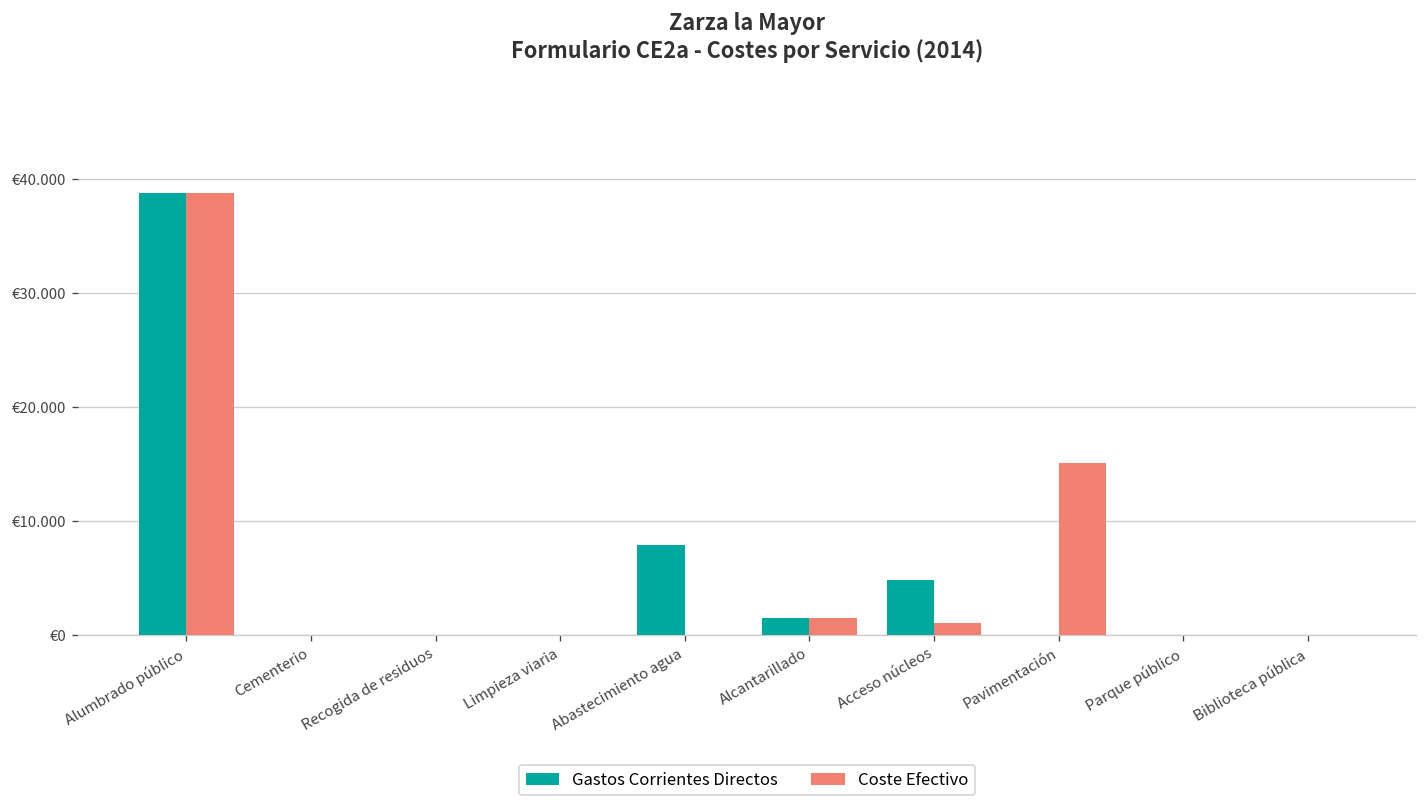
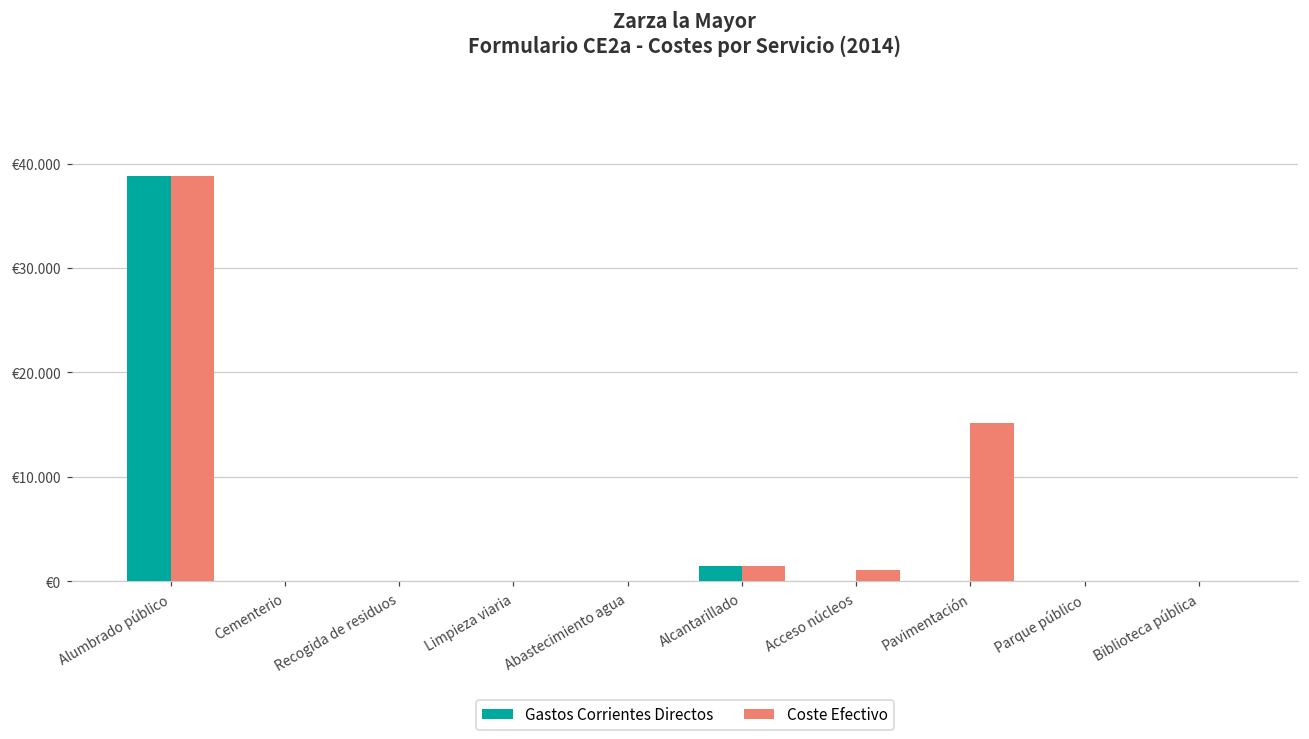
Gastos Corrientes Directos, Abastecimiento agua: €8 -> €0
Gastos Corrientes Directos, Acceso núcleos: €5 -> €0
